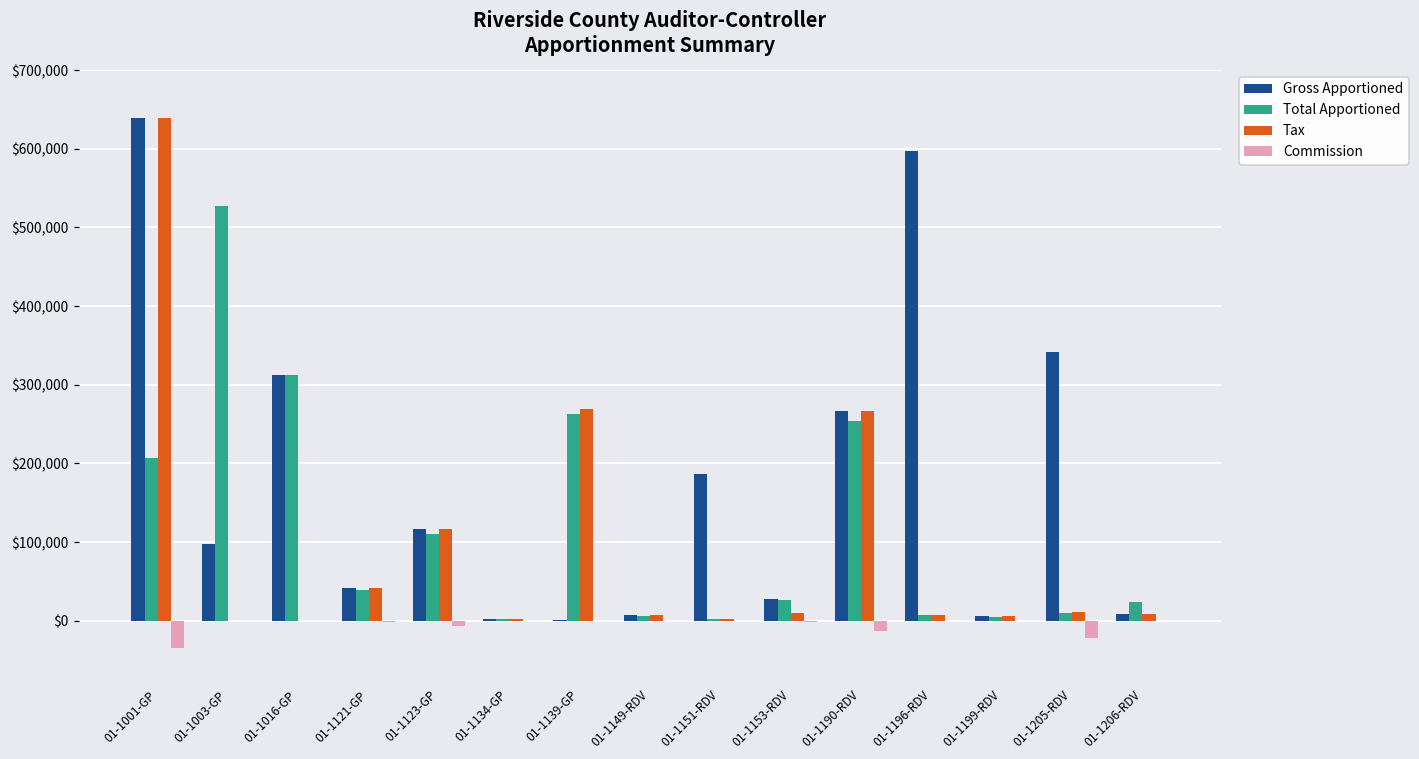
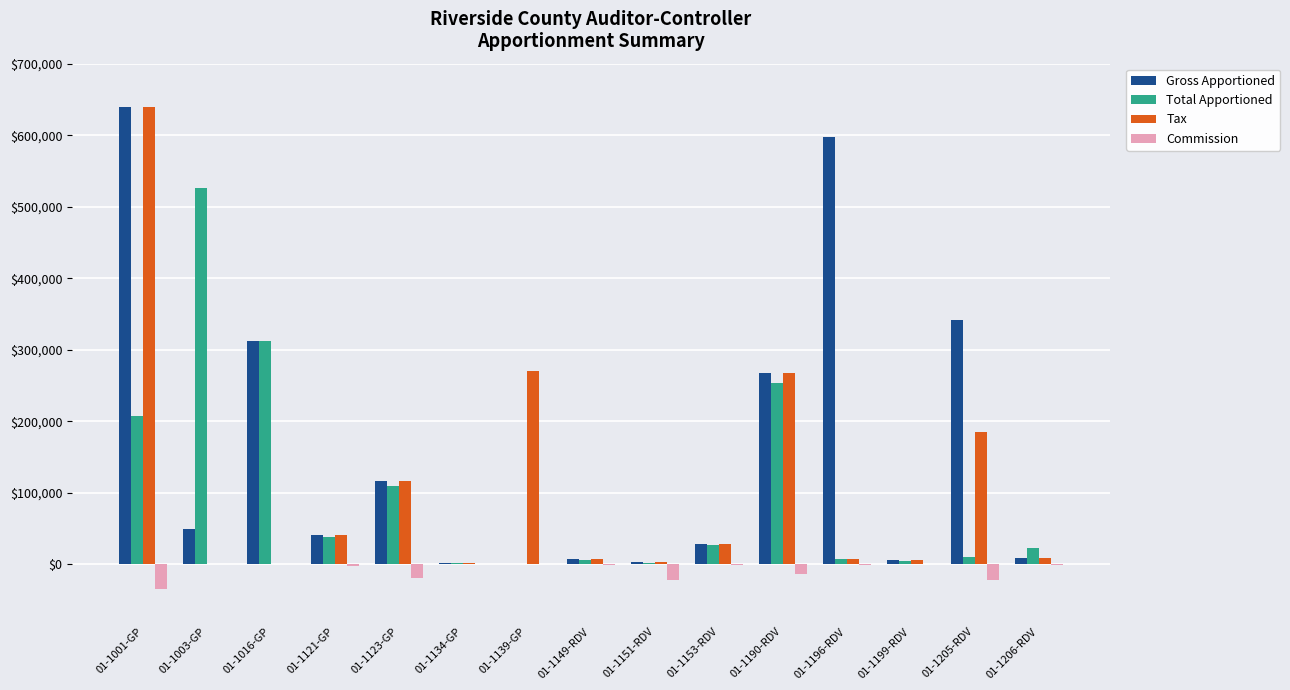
Gross Apportioned, 01-1003-GP: $100,000 -> $50,000
Commission, 01-1123-GP: $-10,000 -> $-20,000
Total Apportioned, 01-1139-GP: $260,000 -> $0
Gross Apportioned, 01-1151-RDV: $190,000 -> $0
Commission, 01-1151-RDV: $0 -> $-20,000
Tax, 01-1153-RDV: $10,000 -> $30,000
Tax, 01-1205-RDV: $10,000 -> $180,000
